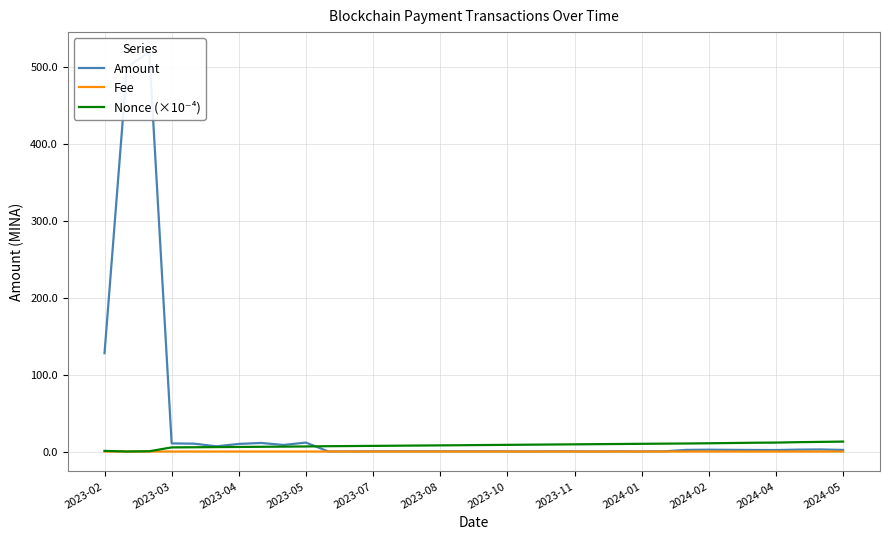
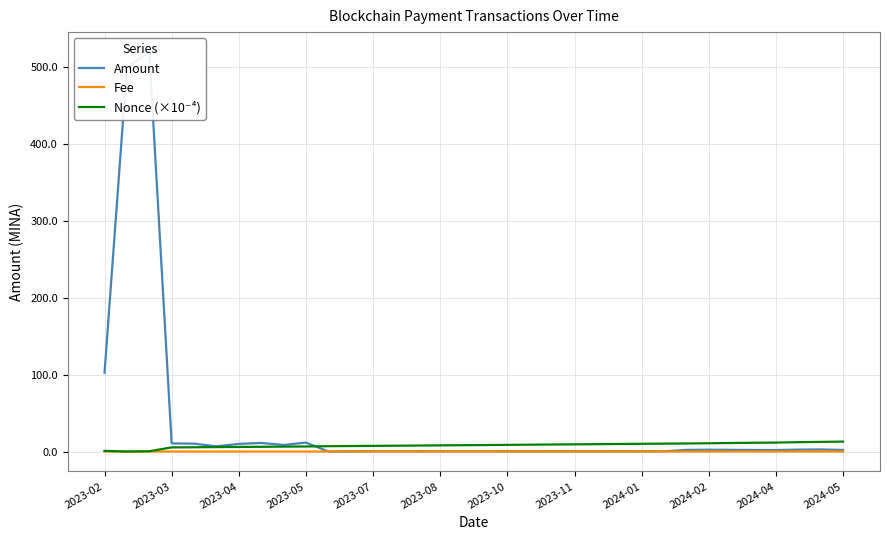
Amount, 2023-02: 130 -> 100
